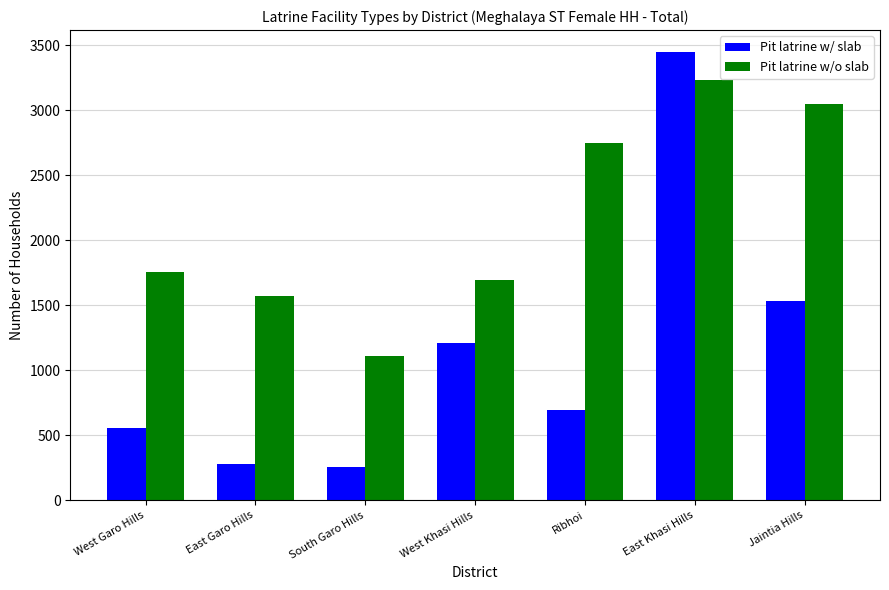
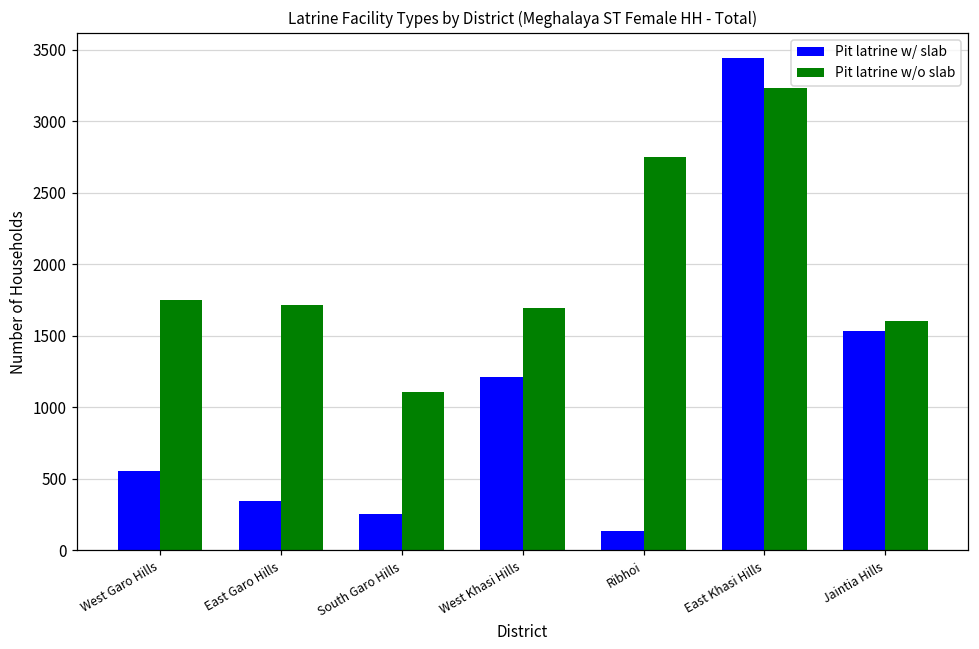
Pit latrine w/ slab, East Garo Hills: 280 -> 350
Pit latrine w/o slab, East Garo Hills: 1570 -> 1720
Pit latrine w/ slab, Ribhoi: 690 -> 130
Pit latrine w/o slab, Jaintia Hills: 3050 -> 1600
